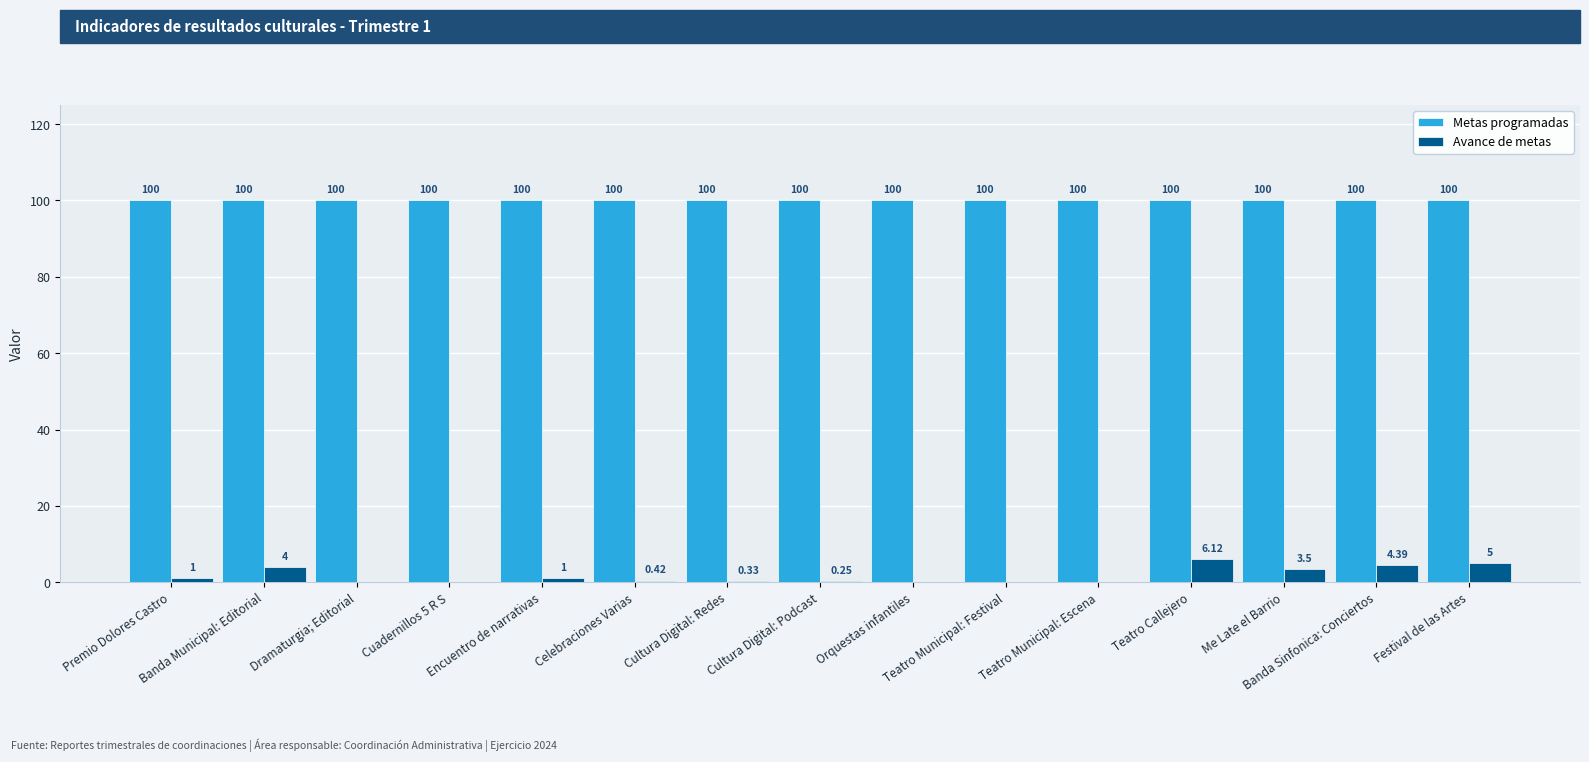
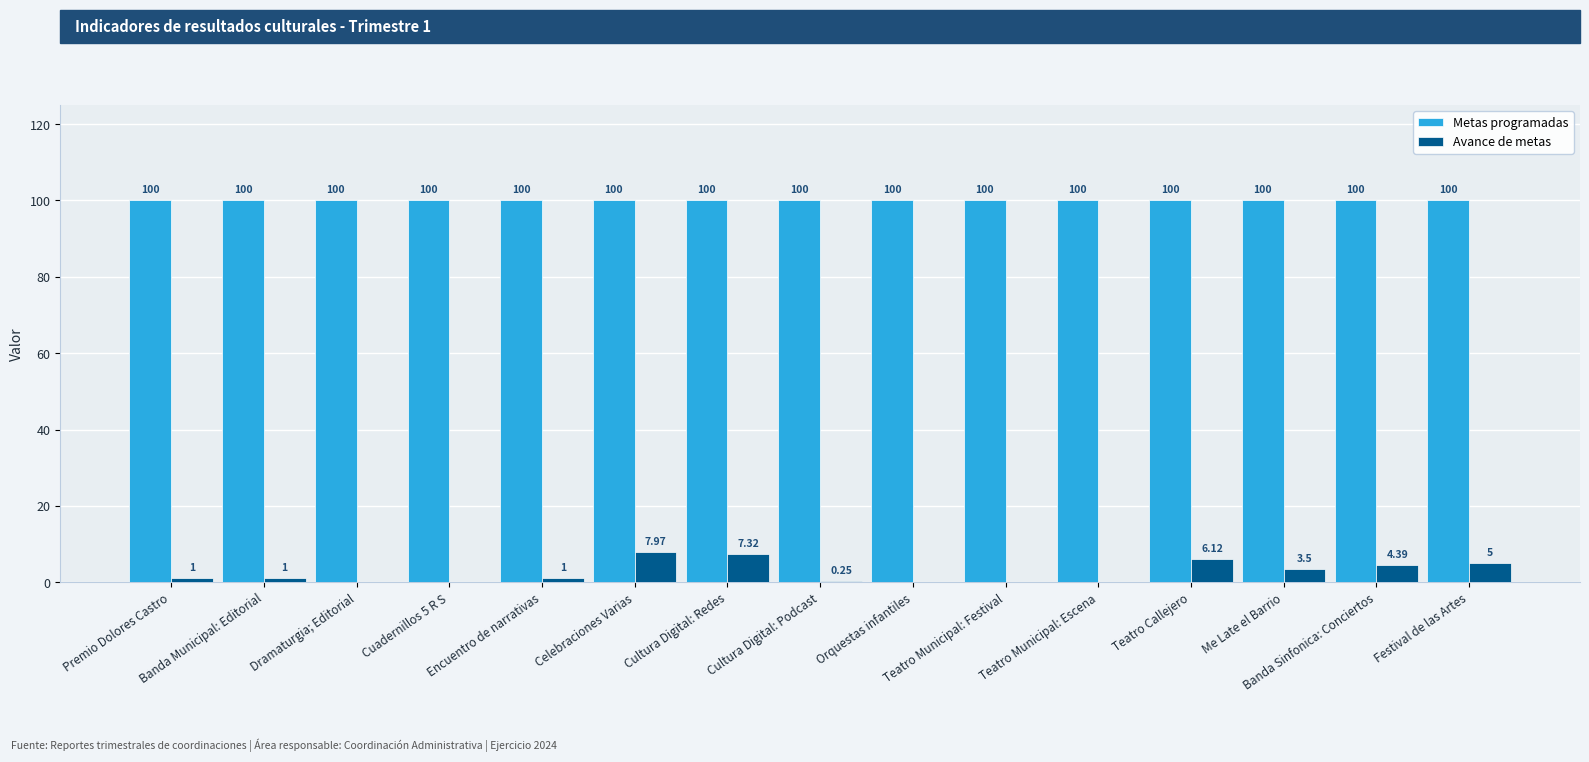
Avance de metas, Banda Municipal: Editorial: 4 -> 1
Avance de metas, Celebraciones Varias: 0.42 -> 7.97
Avance de metas, Cultura Digital: Redes: 0.33 -> 7.32
